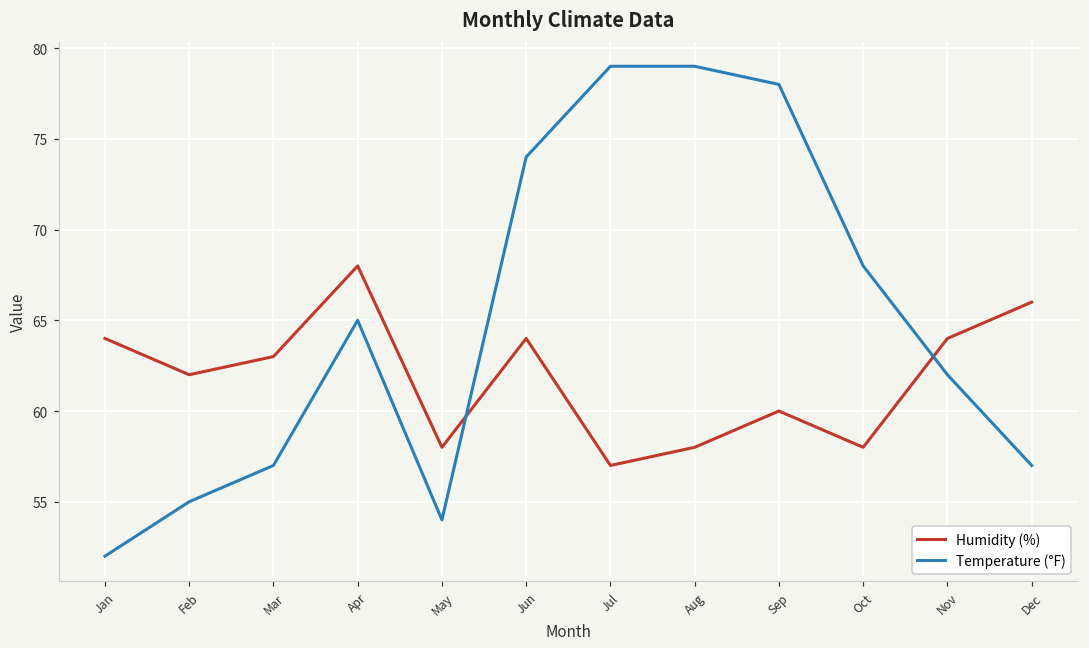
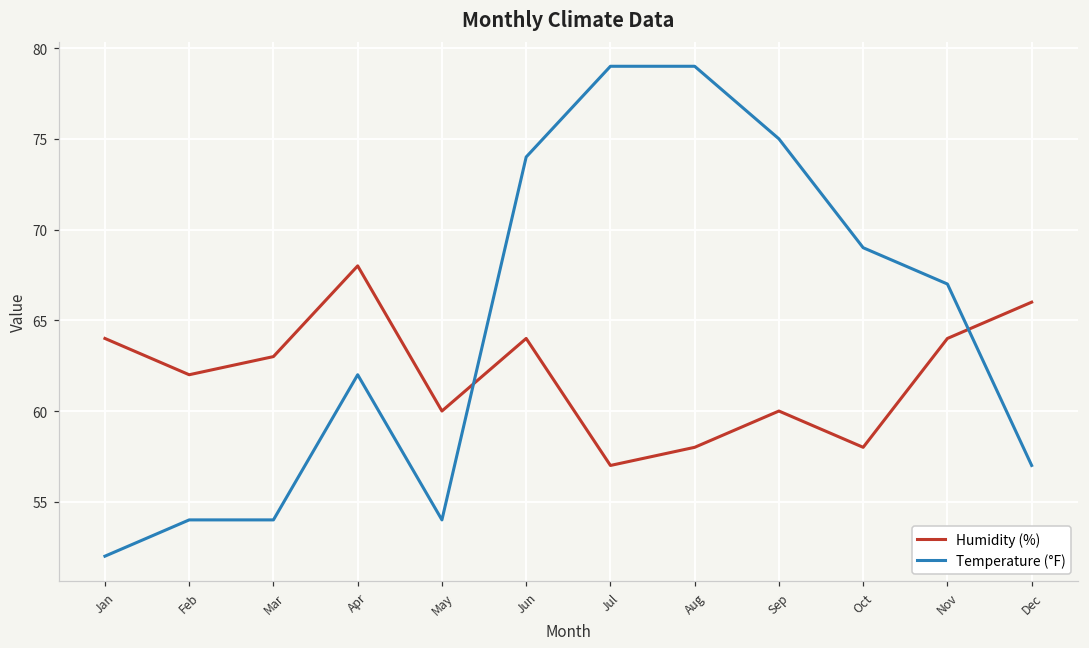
Temperature (°F), Feb: 55 -> 54
Temperature (°F), Mar: 57 -> 54
Temperature (°F), Apr: 65 -> 62
Humidity (%), May: 58 -> 60
Temperature (°F), Sep: 78 -> 75
Temperature (°F), Oct: 68 -> 69
Temperature (°F), Nov: 62 -> 67
